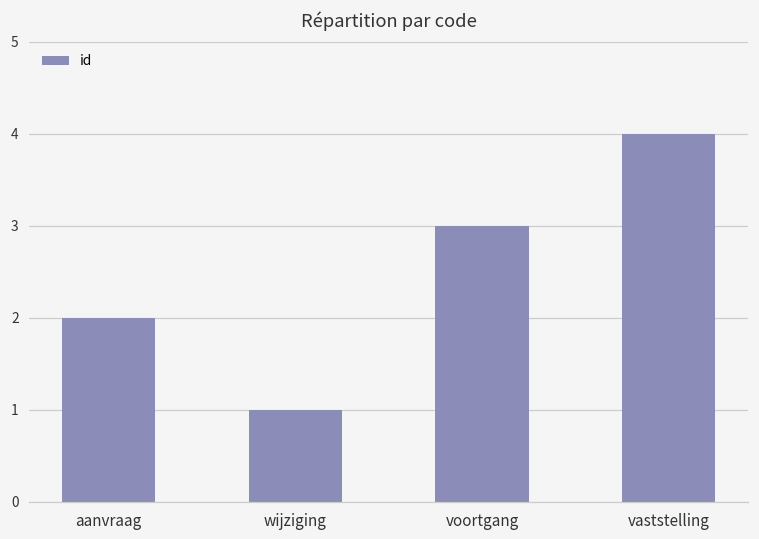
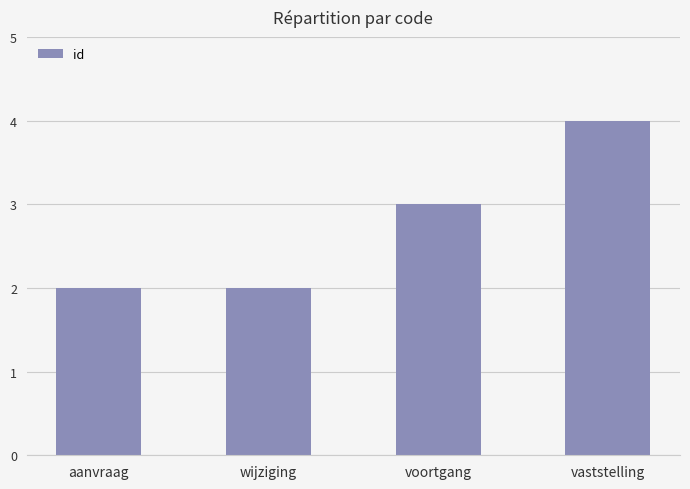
wijziging: 1 -> 2
